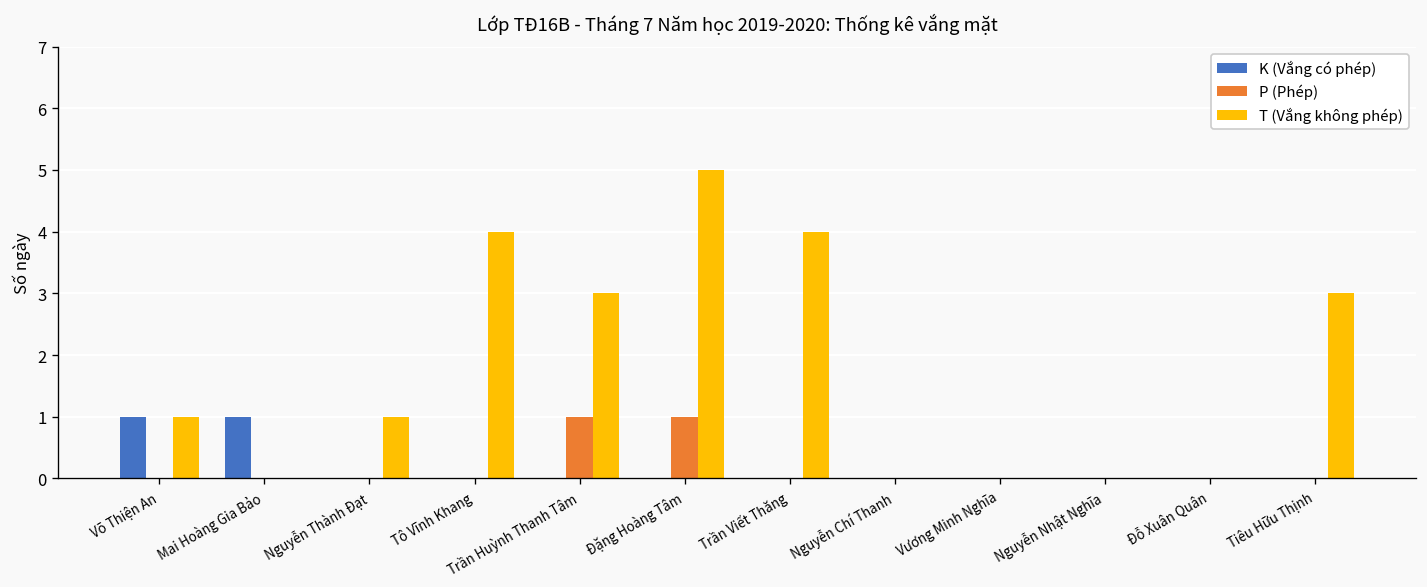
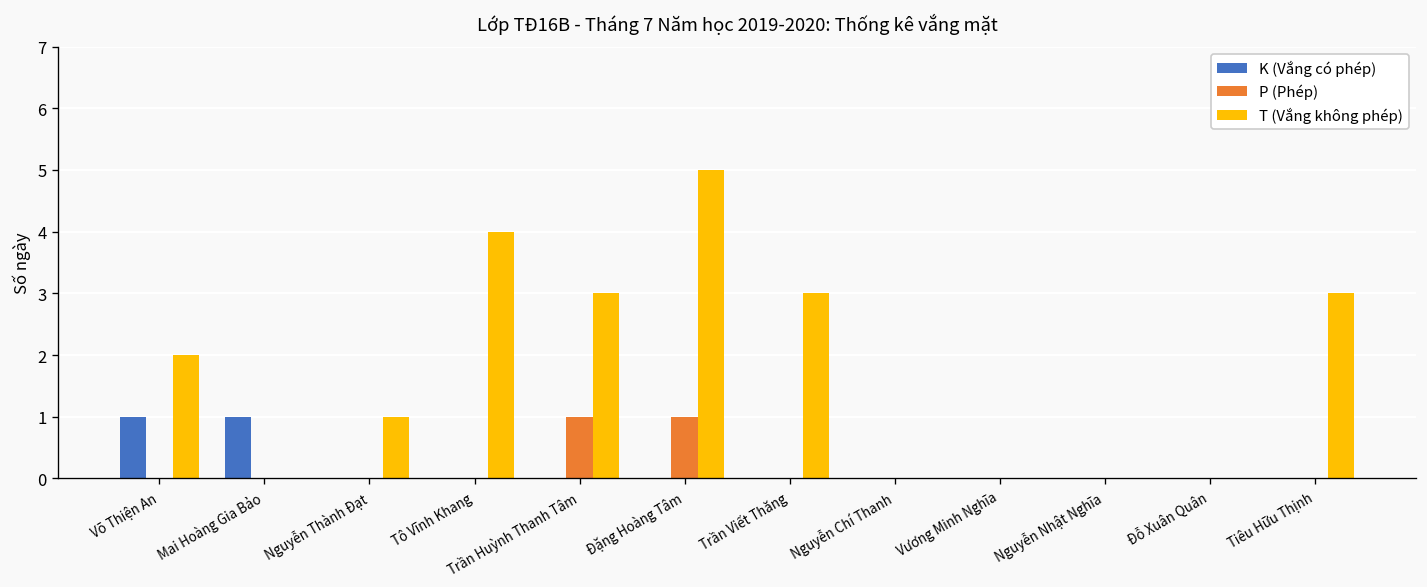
T (Vắng không phép), Võ Thiện An: 1 -> 2
T (Vắng không phép), Trần Viết Thăng: 4 -> 3
